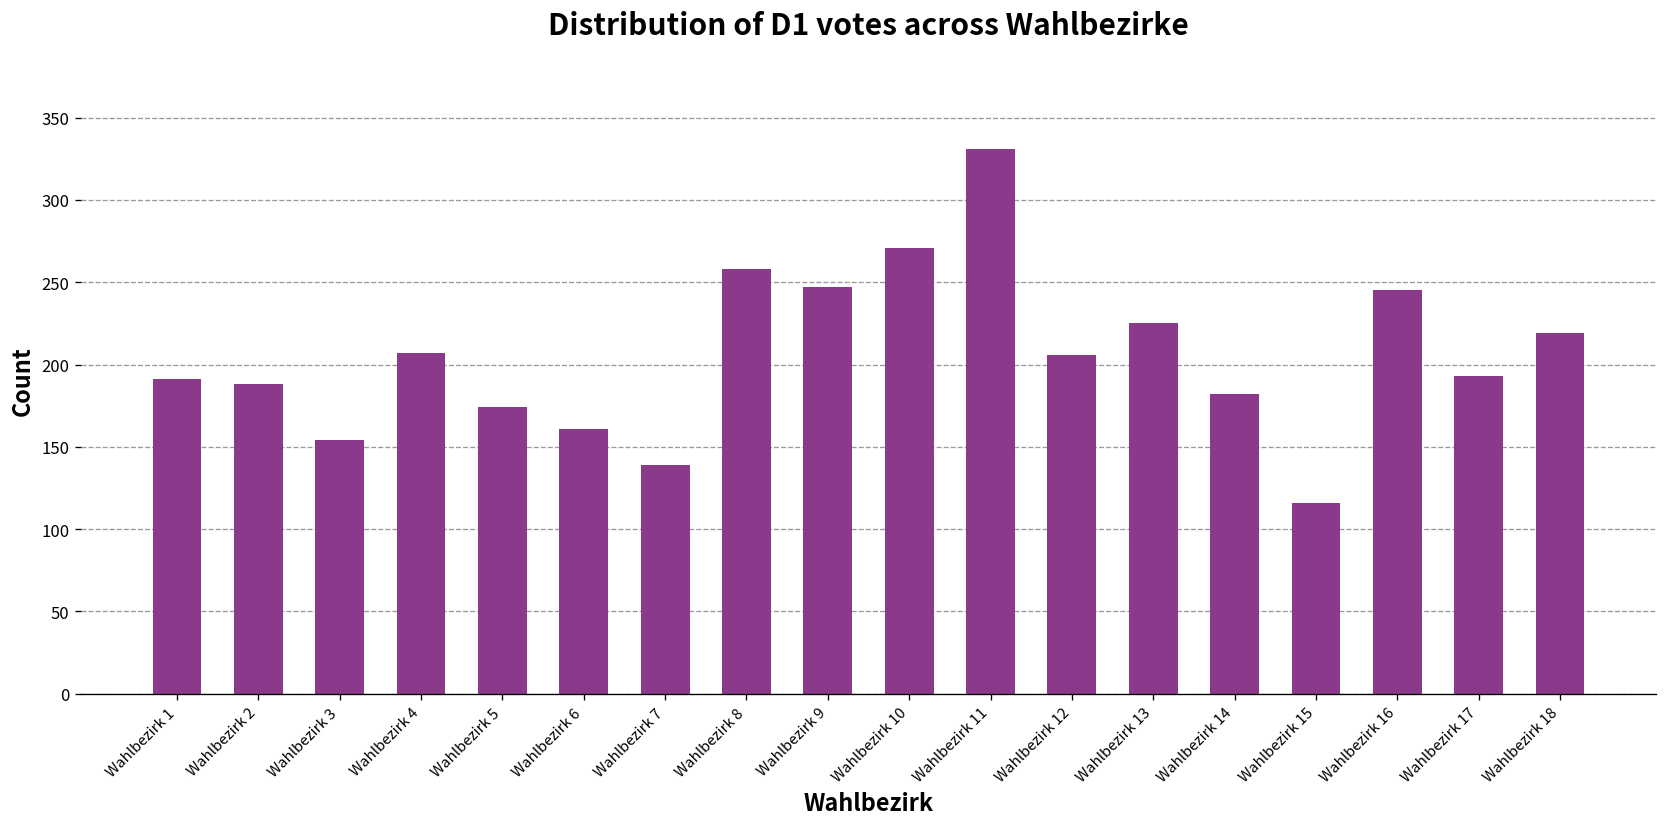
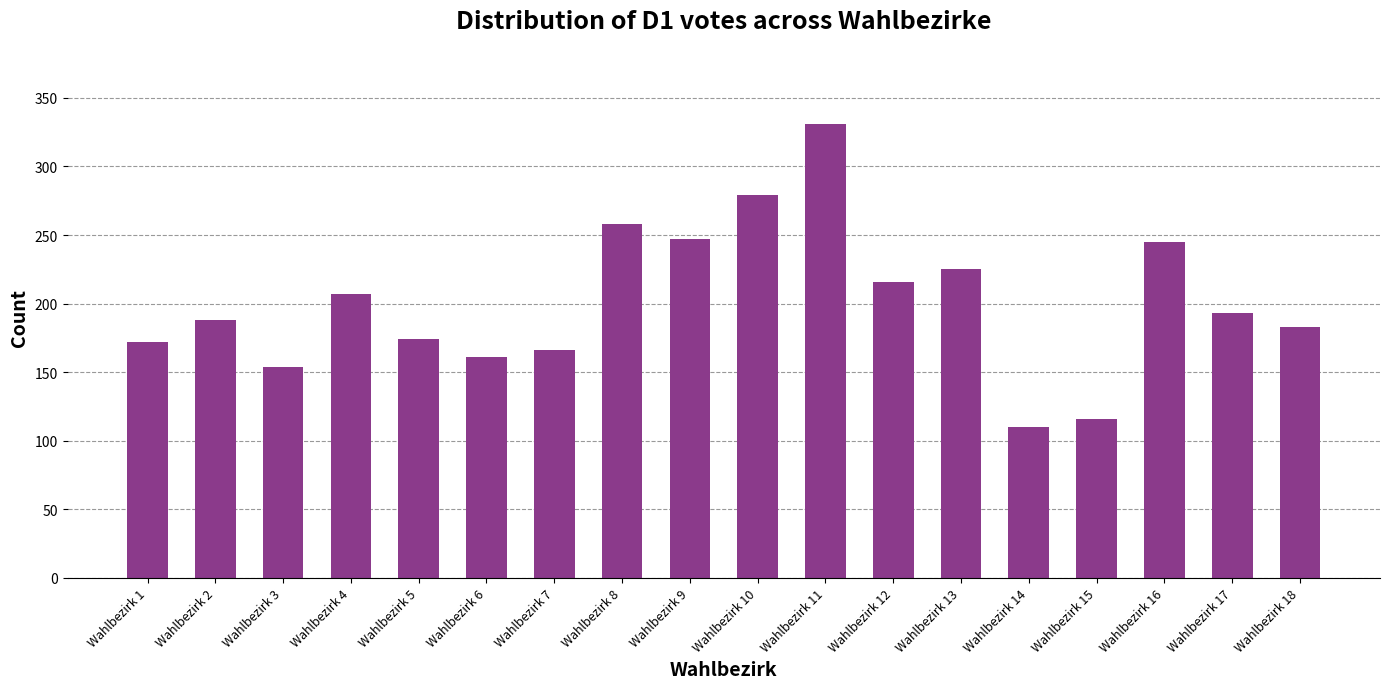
Wahlbezirk 1: 191 -> 172
Wahlbezirk 7: 139 -> 166
Wahlbezirk 10: 271 -> 279
Wahlbezirk 12: 206 -> 216
Wahlbezirk 14: 182 -> 110
Wahlbezirk 18: 219 -> 183
